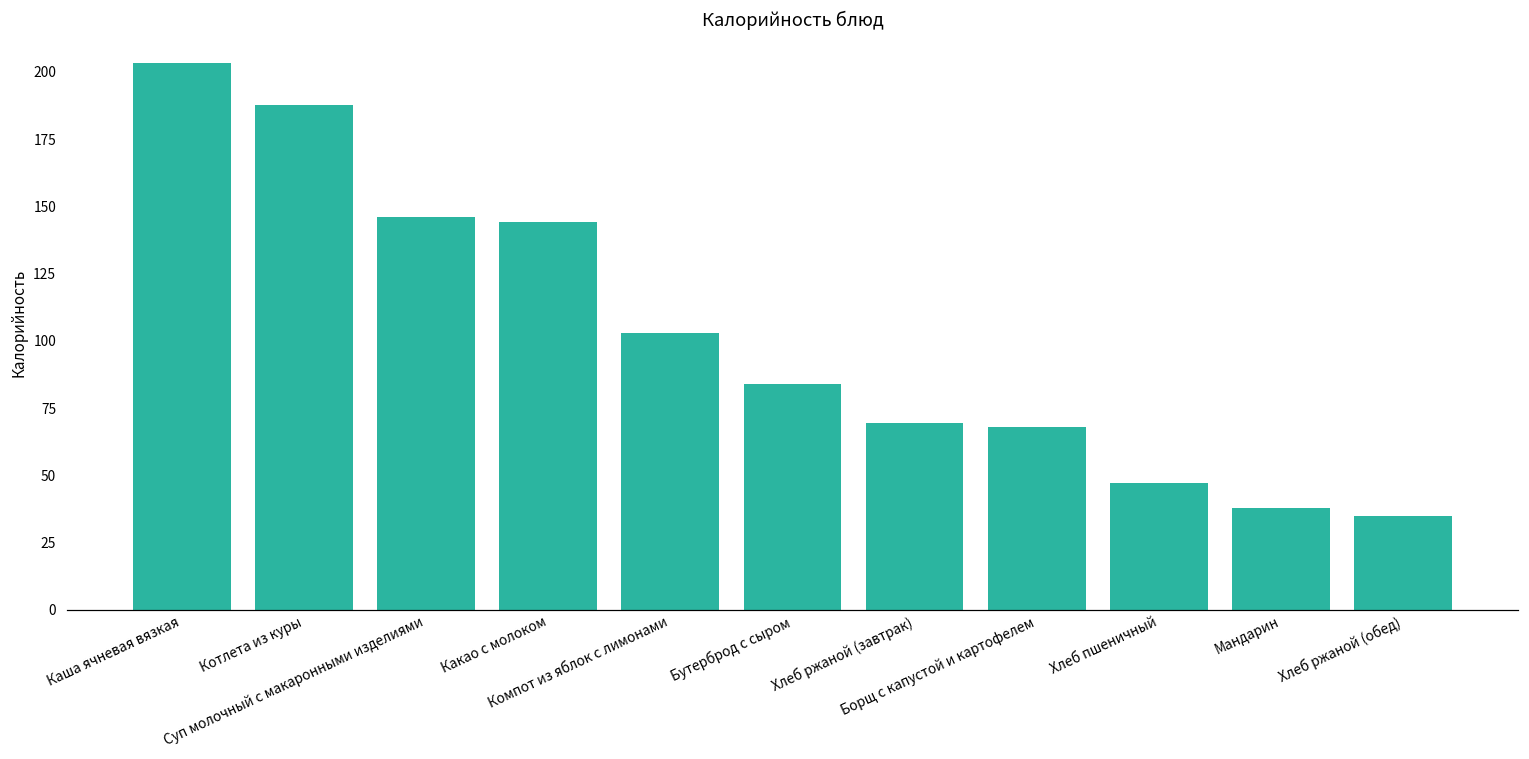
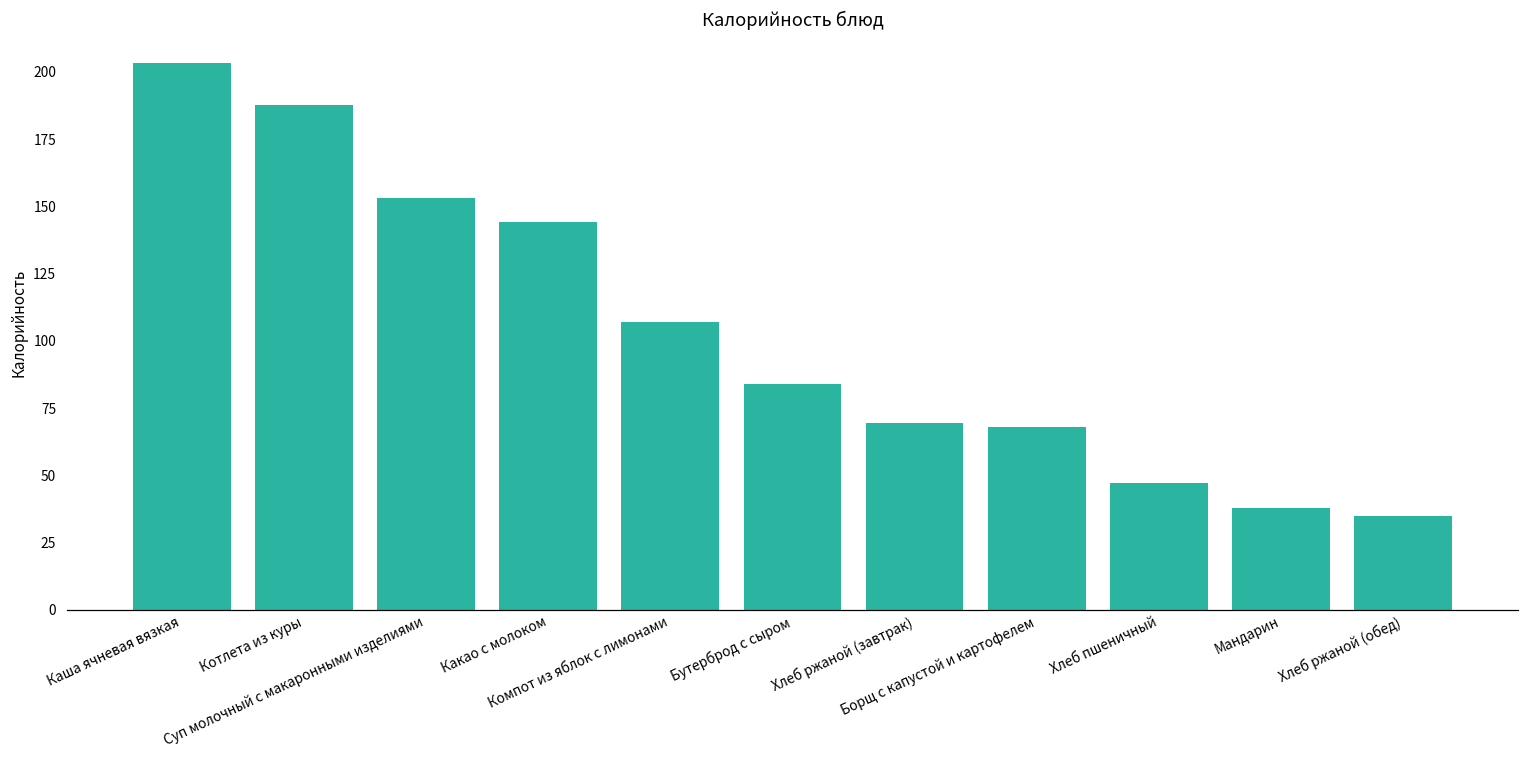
Суп молочный с макаронными изделиями: 146 -> 153
Компот из яблок с лимонами: 103 -> 107
